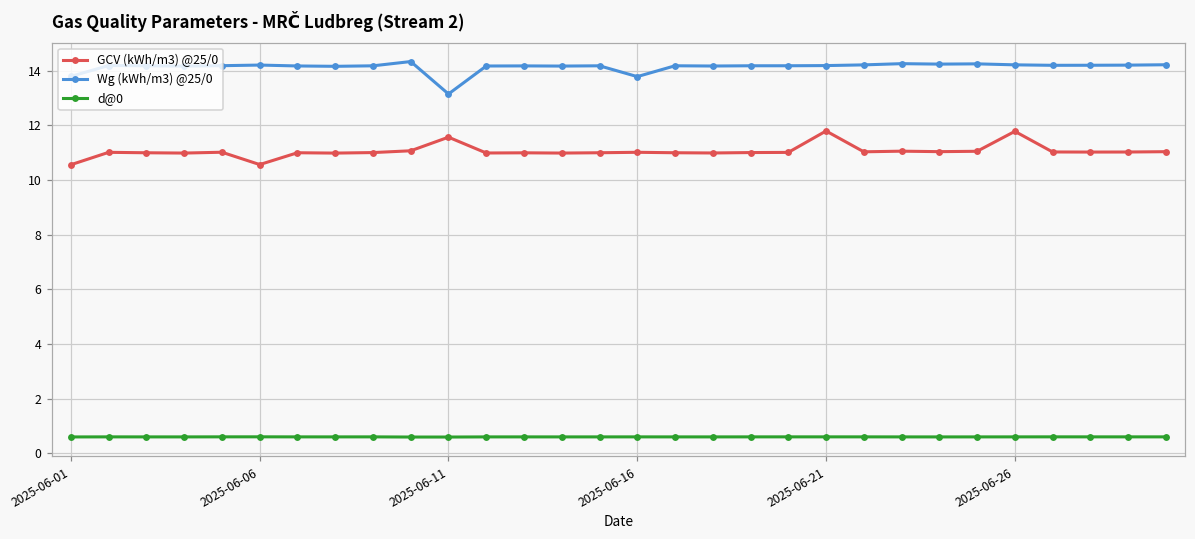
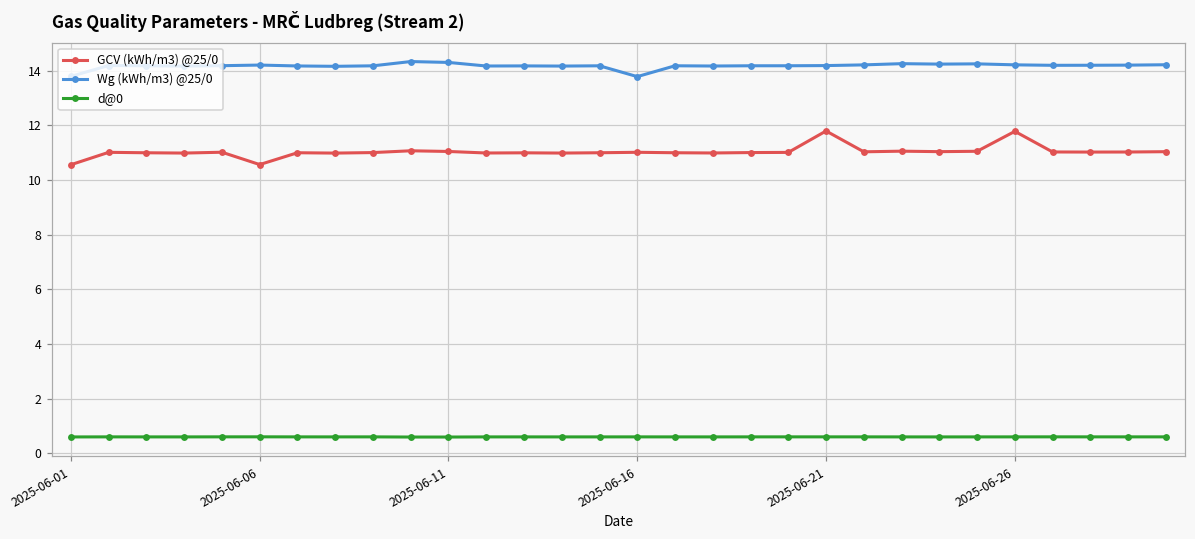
GCV (kWh/m3) @25/0, 2025-06-11: 11.6 -> 11.0
Wg (kWh/m3) @25/0, 2025-06-11: 13.1 -> 14.3
